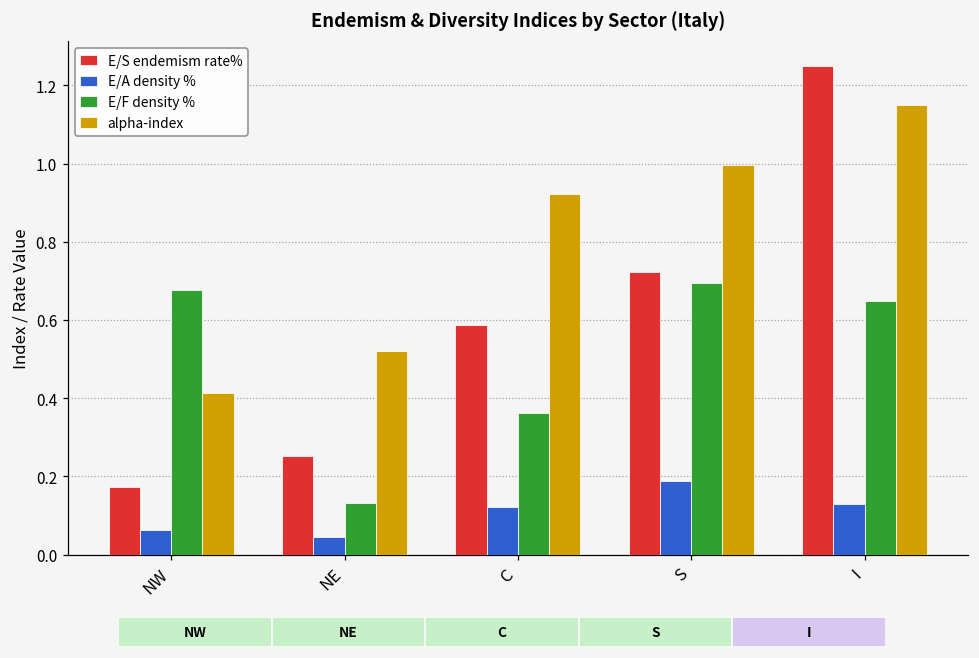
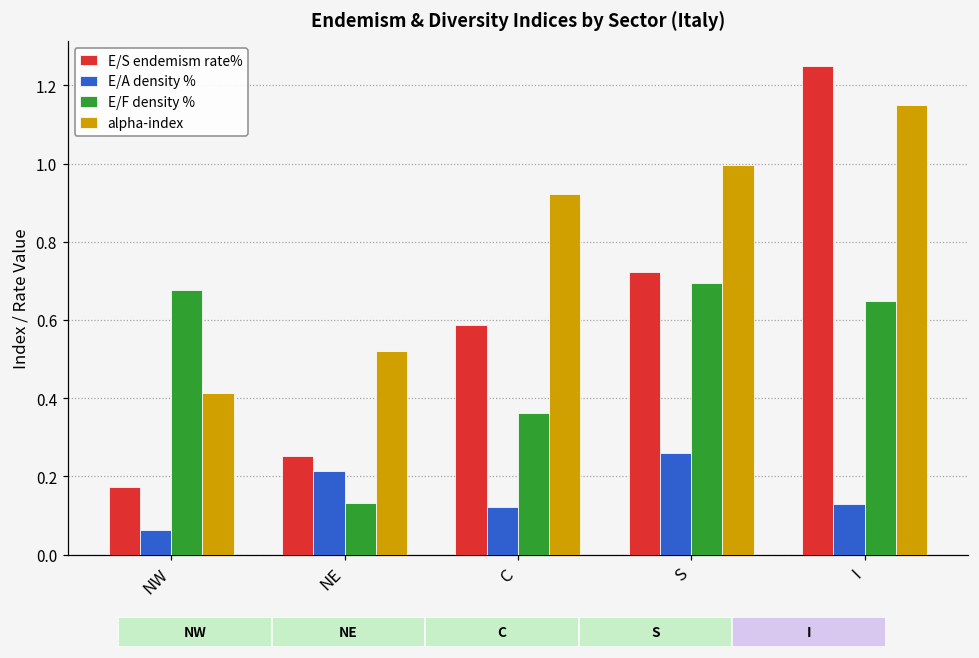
E/A density %, NE: 0.05 -> 0.21
E/A density %, S: 0.19 -> 0.26
